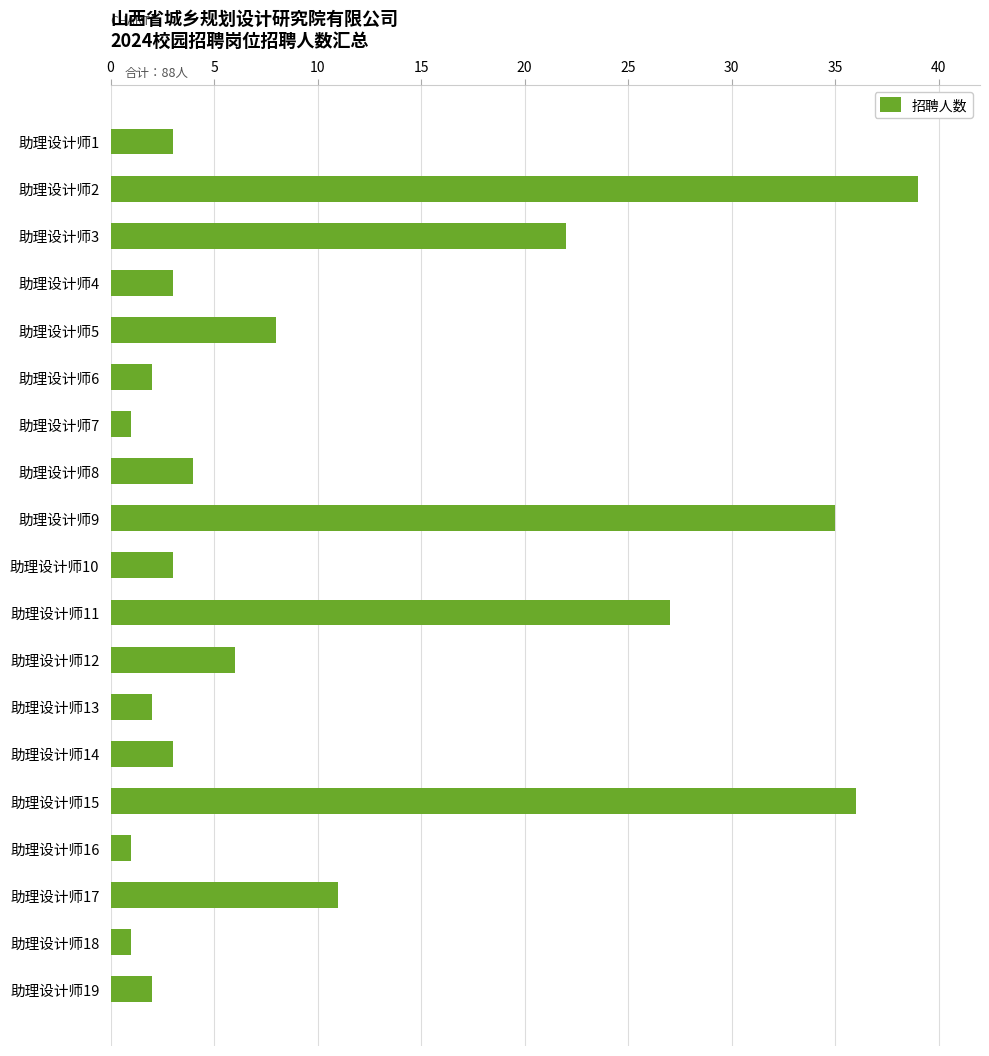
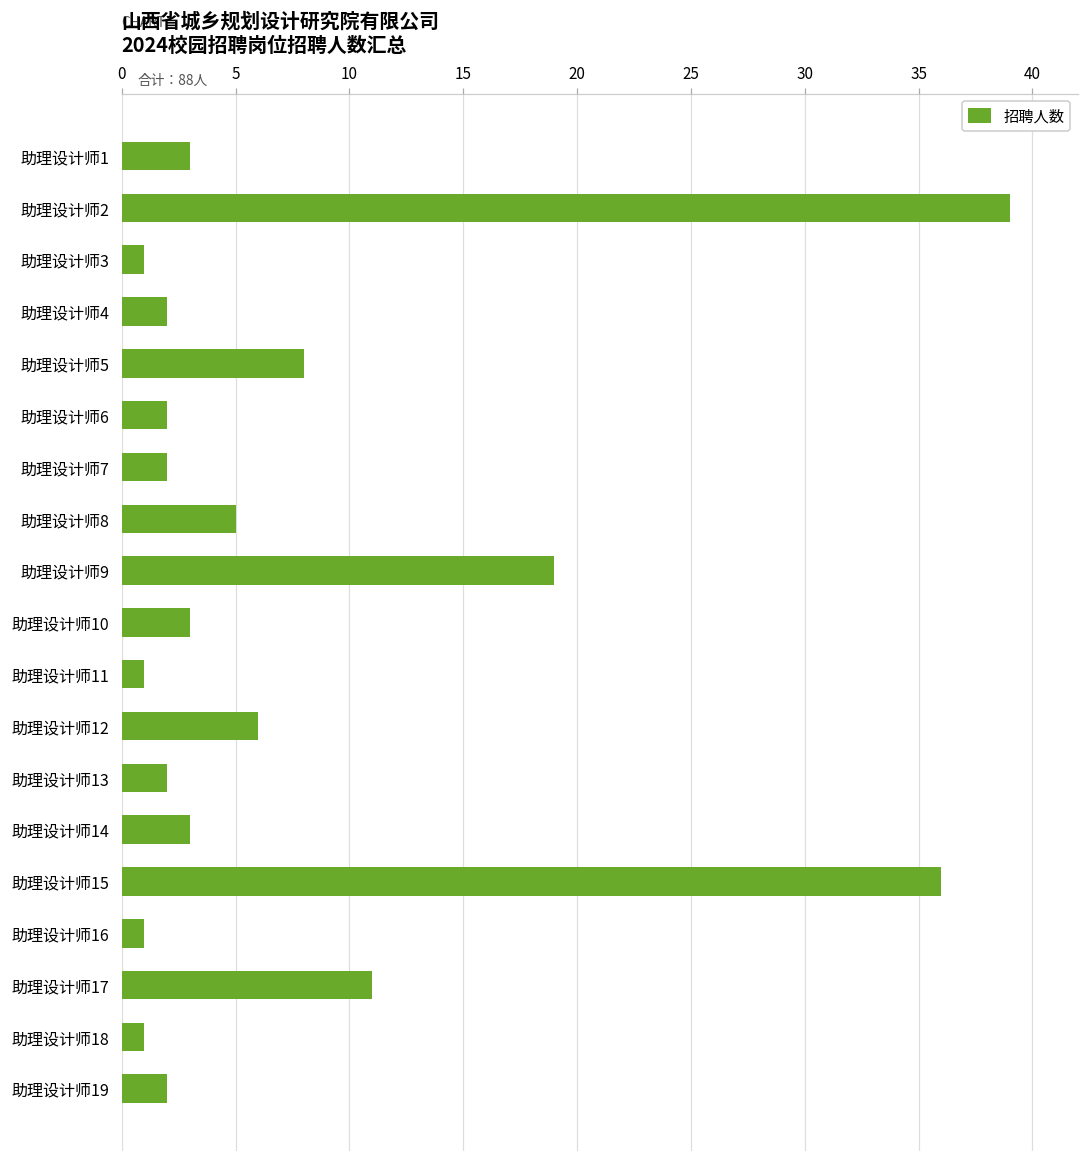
助理设计师3: 22 -> 1
助理设计师4: 3 -> 2
助理设计师7: 1 -> 2
助理设计师8: 4 -> 5
助理设计师9: 35 -> 19
助理设计师11: 27 -> 1
